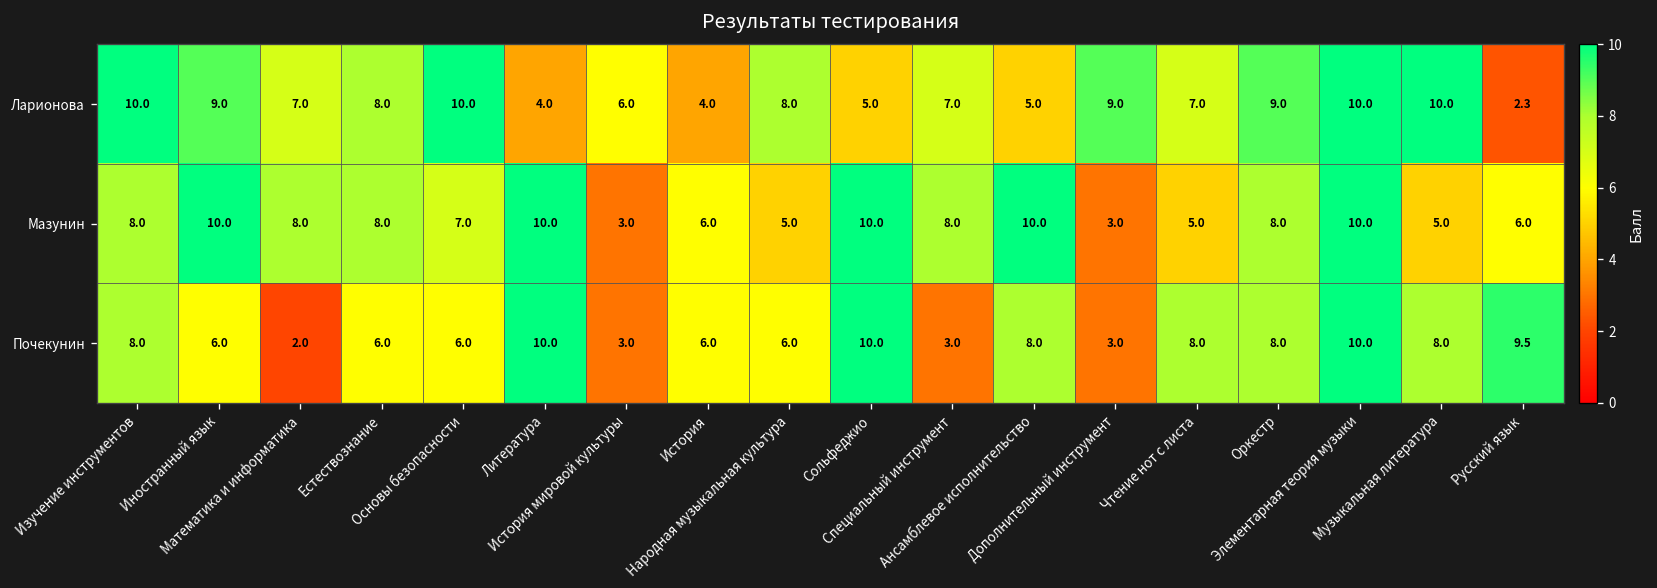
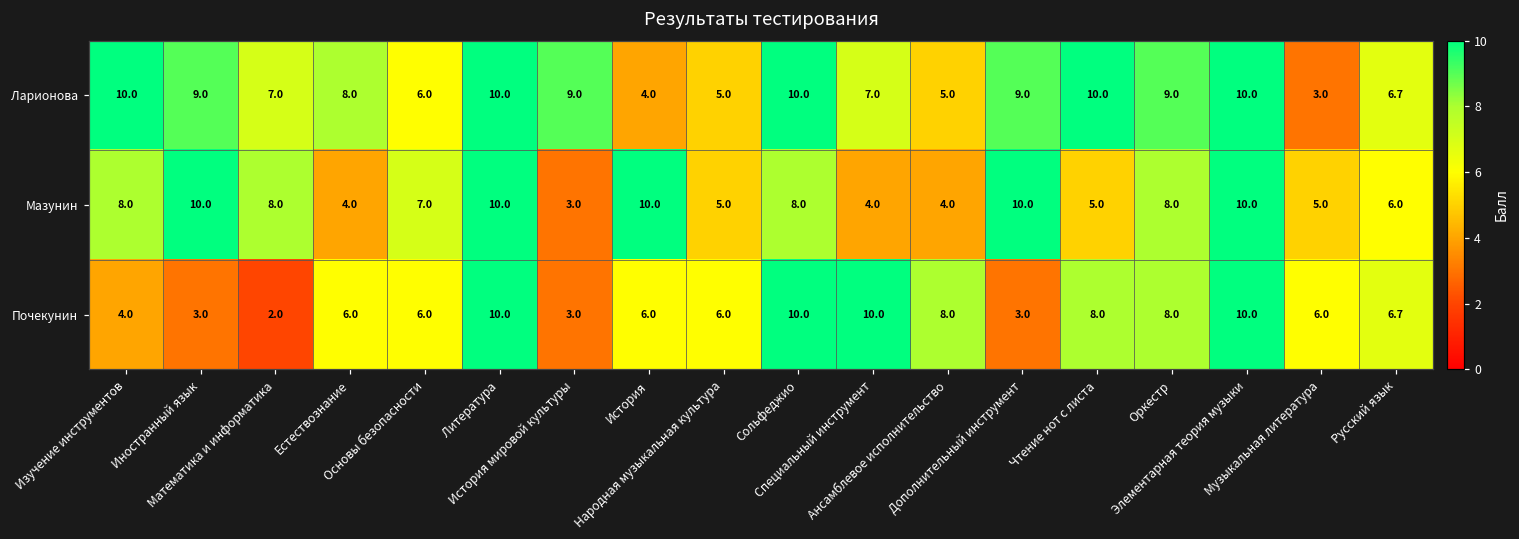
Ларионова, Основы безопасности: 10.0 -> 6.0
Ларионова, Литература: 4.0 -> 10.0
Ларионова, История мировой культуры: 6.0 -> 9.0
Ларионова, Народная музыкальная культура: 8.0 -> 5.0
Ларионова, Сольфеджио: 5.0 -> 10.0
Ларионова, Чтение нот с листа: 7.0 -> 10.0
Ларионова, Музыкальная литература: 10.0 -> 3.0
Ларионова, Русский язык: 2.3 -> 6.7
Мазунин, Естествознание: 8.0 -> 4.0
Мазунин, История: 6.0 -> 10.0
Мазунин, Сольфеджио: 10.0 -> 8.0
Мазунин, Специальный инструмент: 8.0 -> 4.0
Мазунин, Ансамблевое исполнительство: 10.0 -> 4.0
Мазунин, Дополнительный инструмент: 3.0 -> 10.0
Почекунин, Изучение инструментов: 8.0 -> 4.0
Почекунин, Иностранный язык: 6.0 -> 3.0
Почекунин, Специальный инструмент: 3.0 -> 10.0
Почекунин, Музыкальная литература: 8.0 -> 6.0
Почекунин, Русский язык: 9.5 -> 6.7
